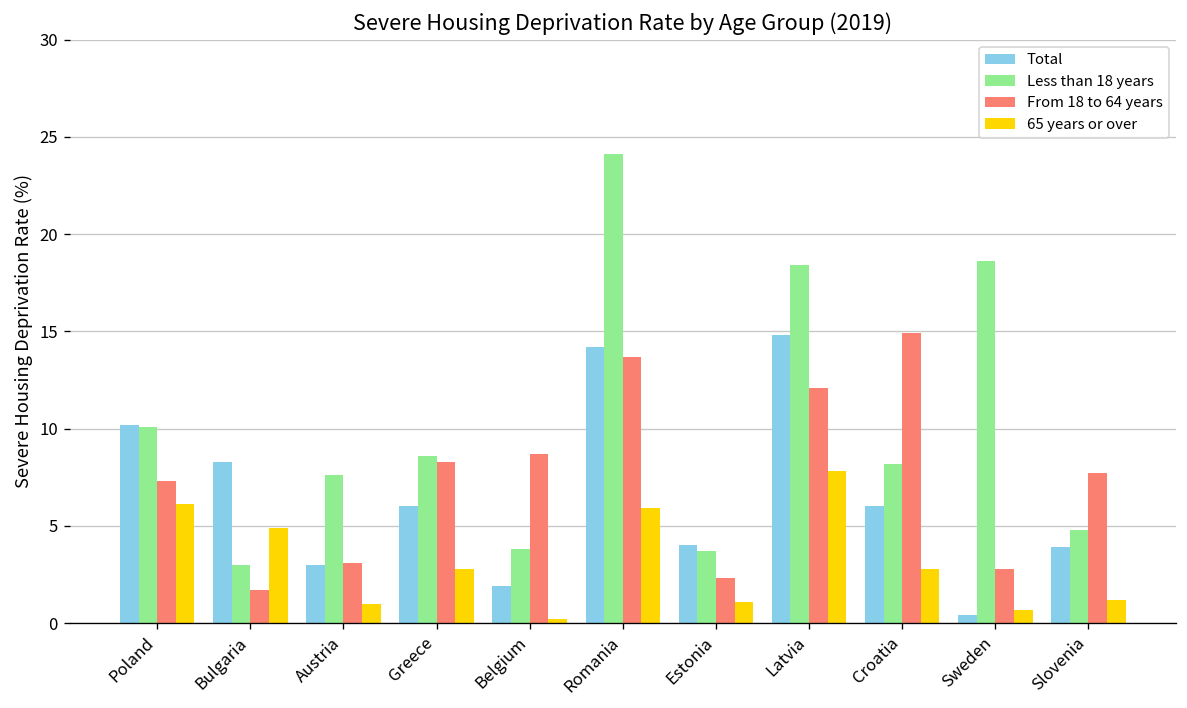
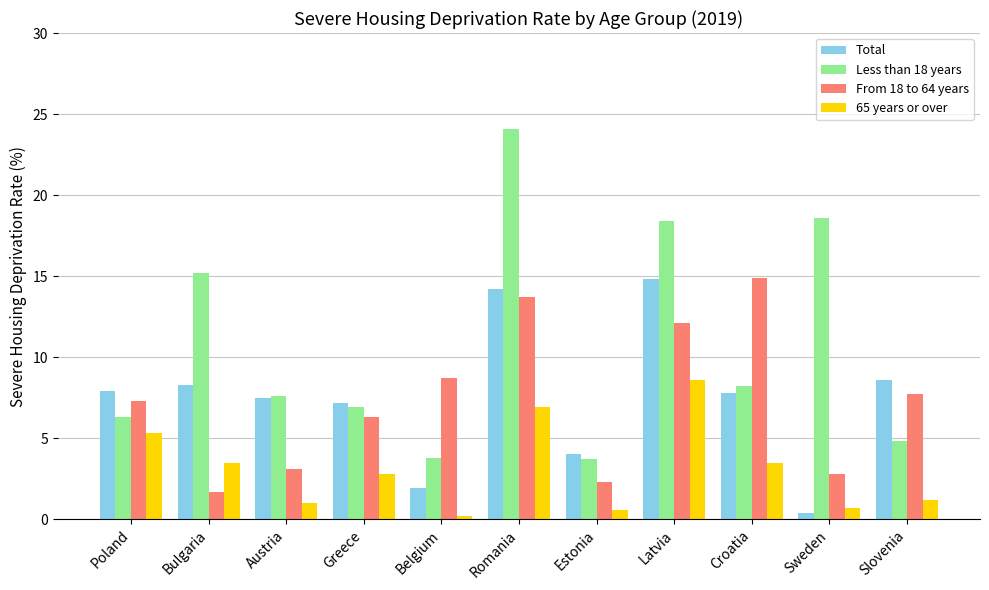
Total, Poland: 10.2 -> 7.9
Less than 18 years, Poland: 10.1 -> 6.3
65 years or over, Poland: 6.1 -> 5.3
Less than 18 years, Bulgaria: 3.0 -> 15.2
65 years or over, Bulgaria: 4.9 -> 3.5
Total, Austria: 3.0 -> 7.5
Total, Greece: 6.0 -> 7.2
Less than 18 years, Greece: 8.6 -> 6.9
From 18 to 64 years, Greece: 8.3 -> 6.3
65 years or over, Romania: 5.9 -> 6.9
65 years or over, Estonia: 1.1 -> 0.6
65 years or over, Latvia: 7.8 -> 8.6
Total, Croatia: 6.0 -> 7.8
65 years or over, Croatia: 2.8 -> 3.5
Total, Slovenia: 3.9 -> 8.6
